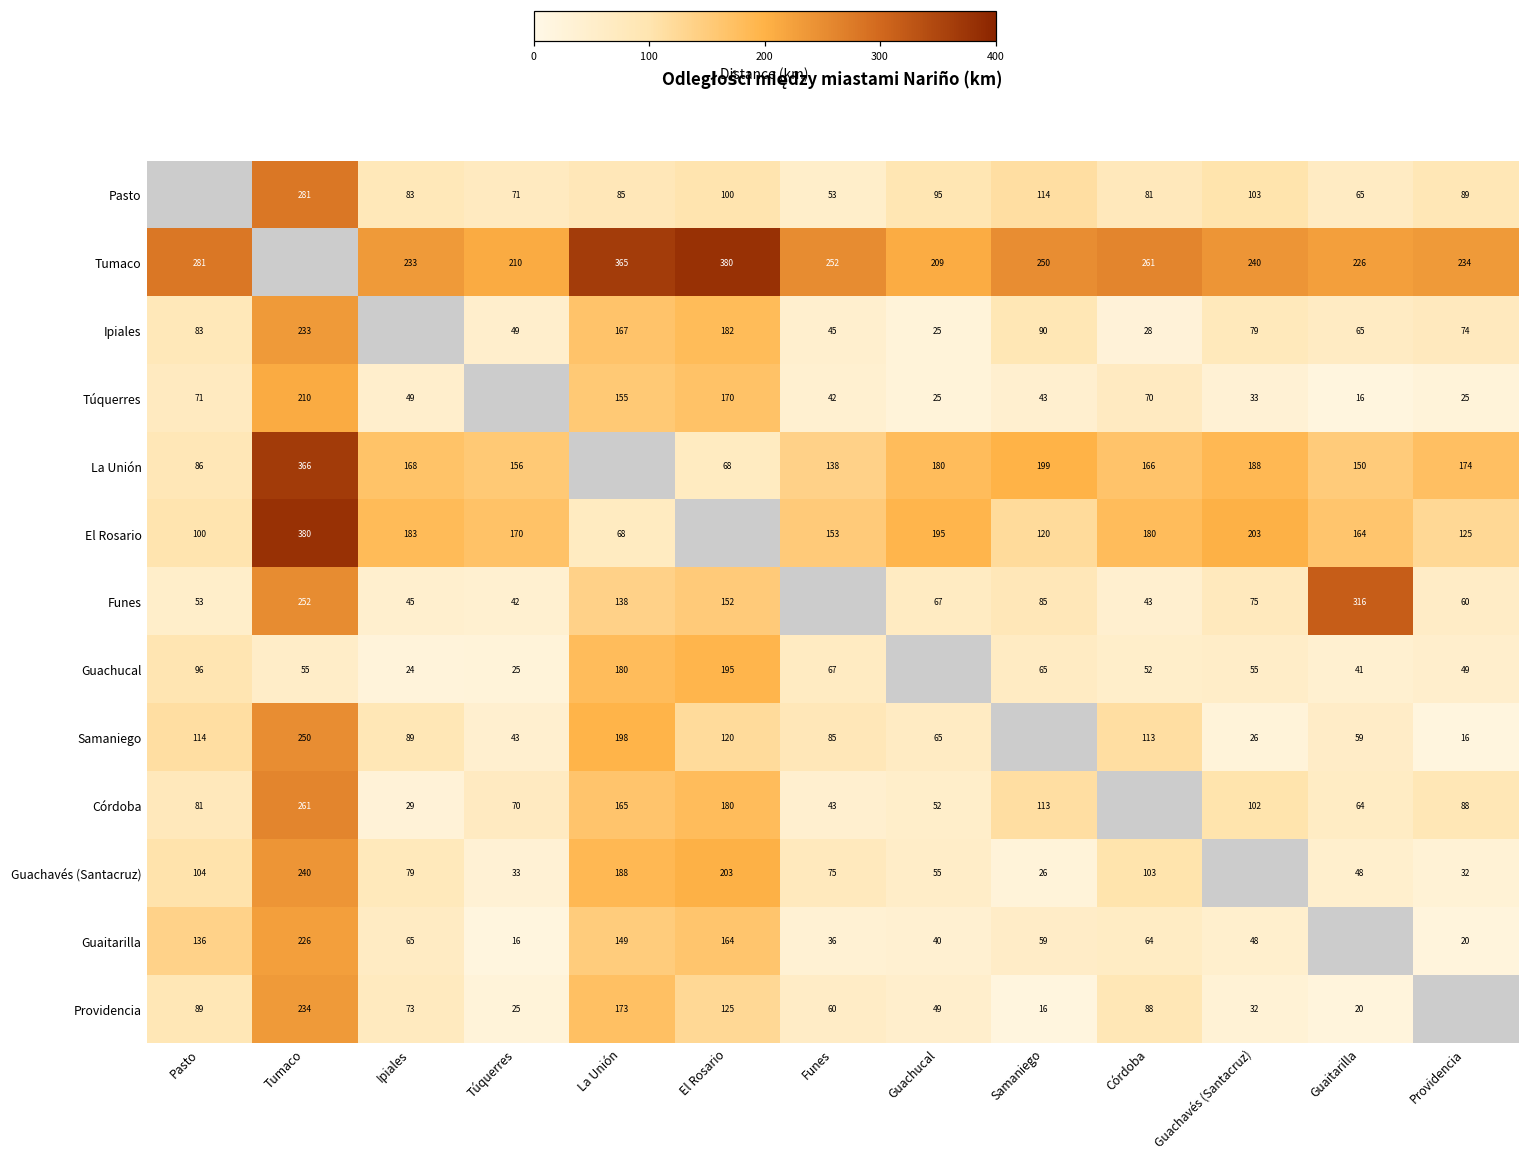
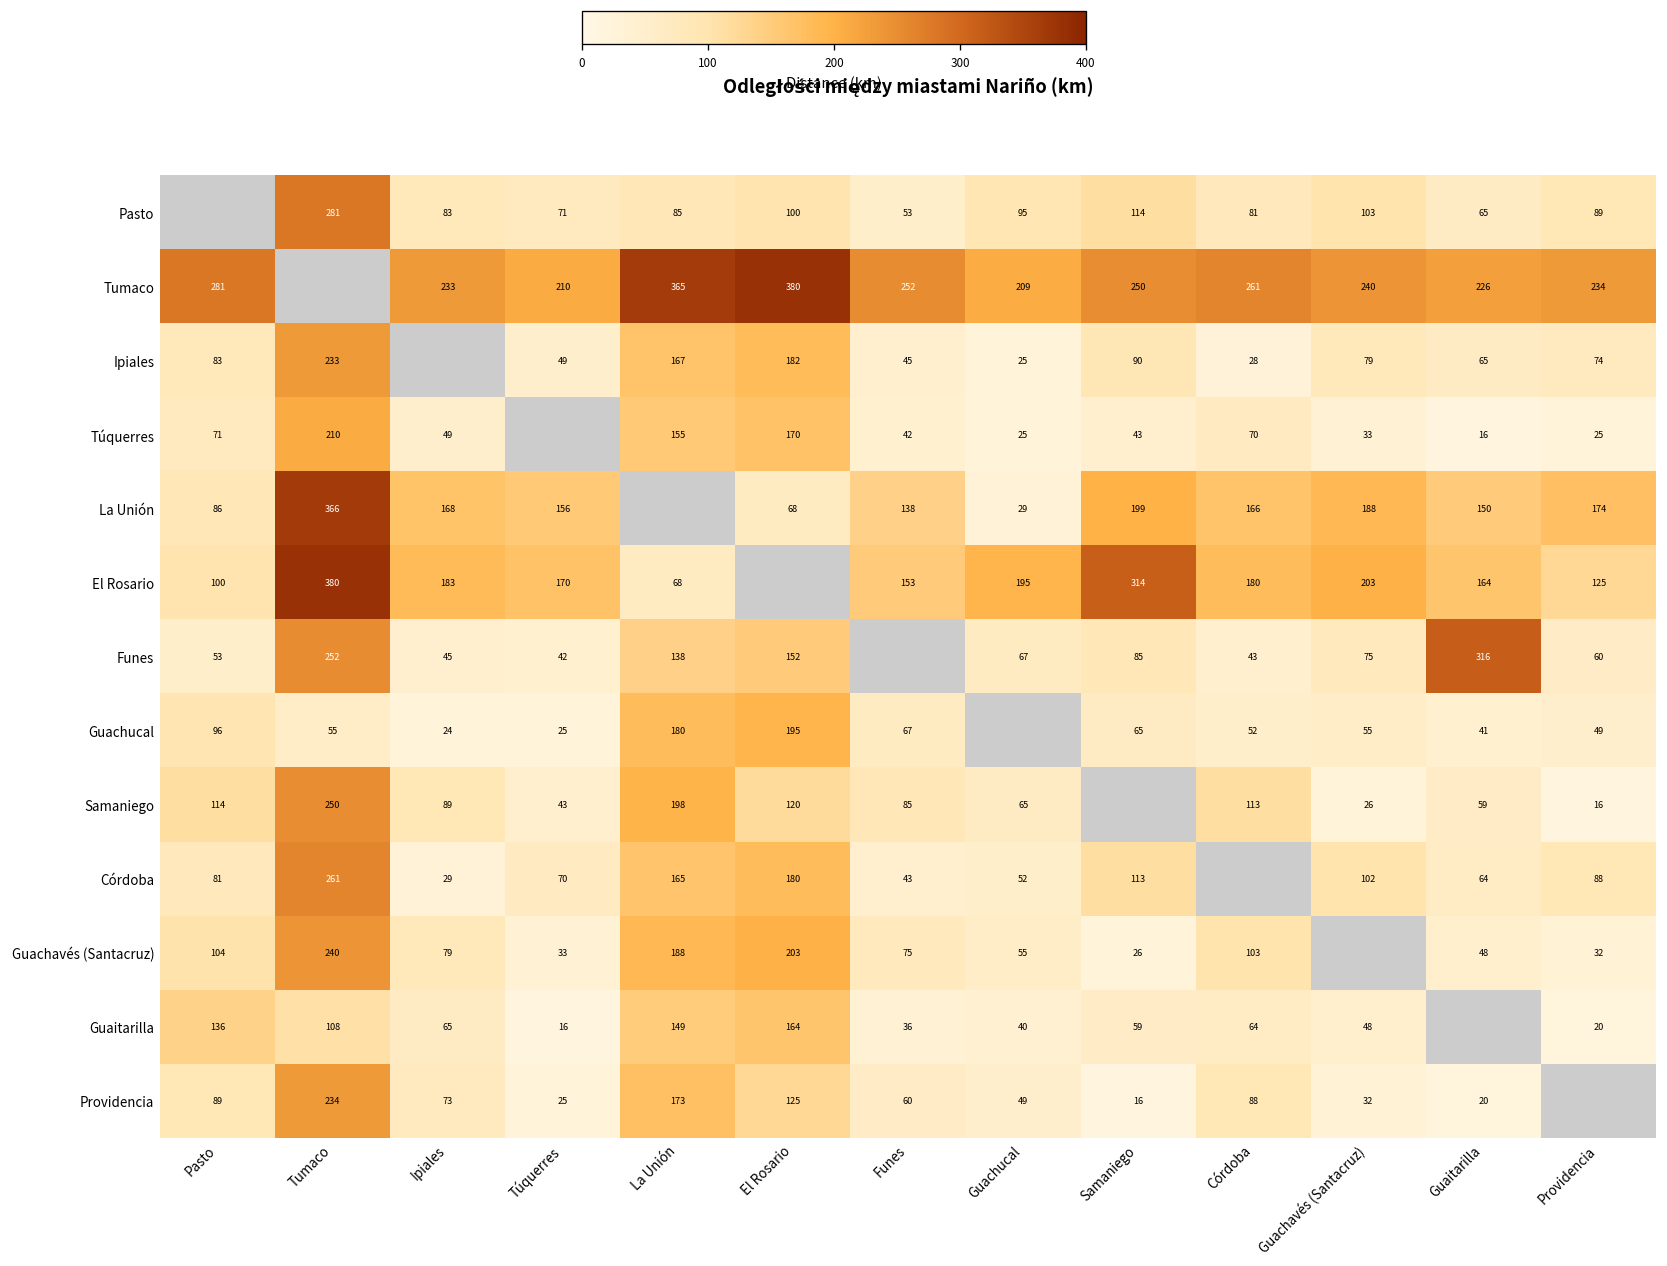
La Unión, Guachucal: 180 -> 29
El Rosario, Samaniego: 120 -> 314
Guaitarilla, Tumaco: 226 -> 108
